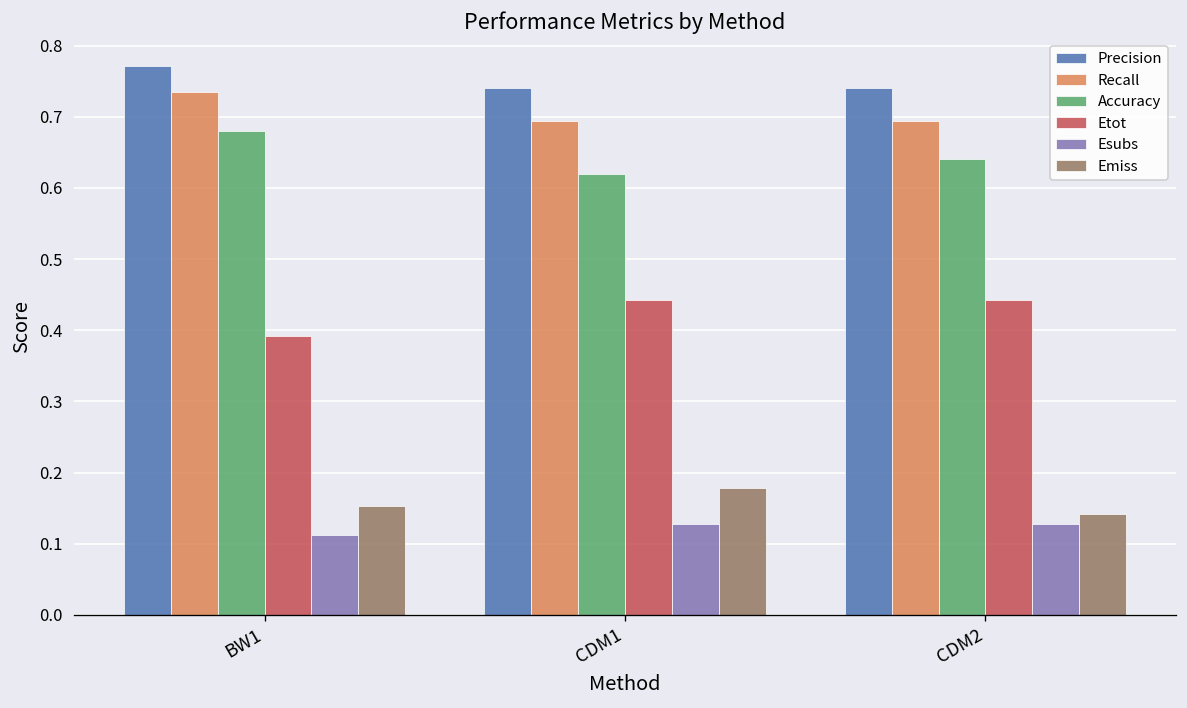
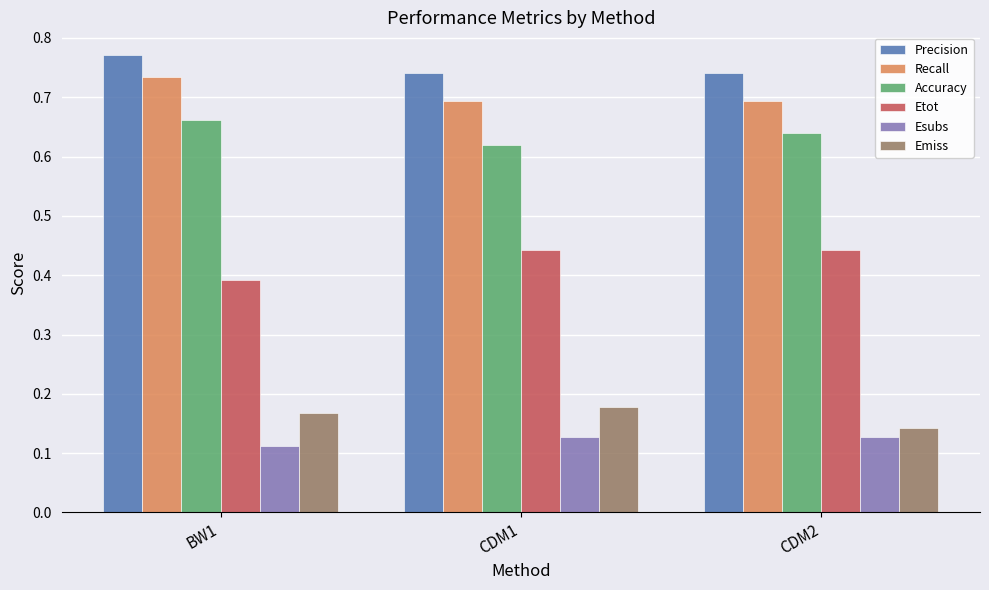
Accuracy, BW1: 0.68 -> 0.66
Emiss, BW1: 0.15 -> 0.17
